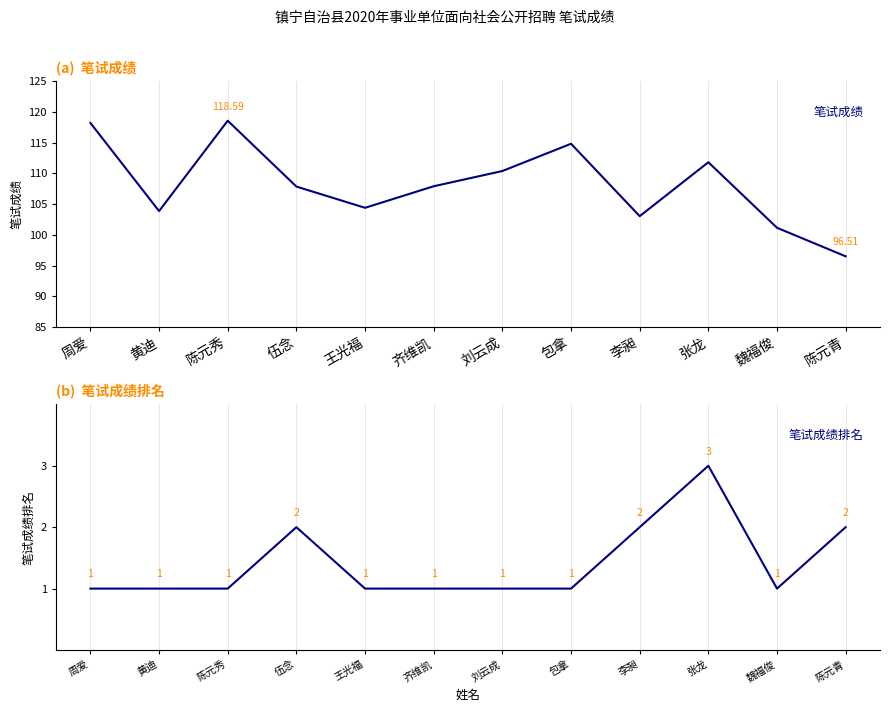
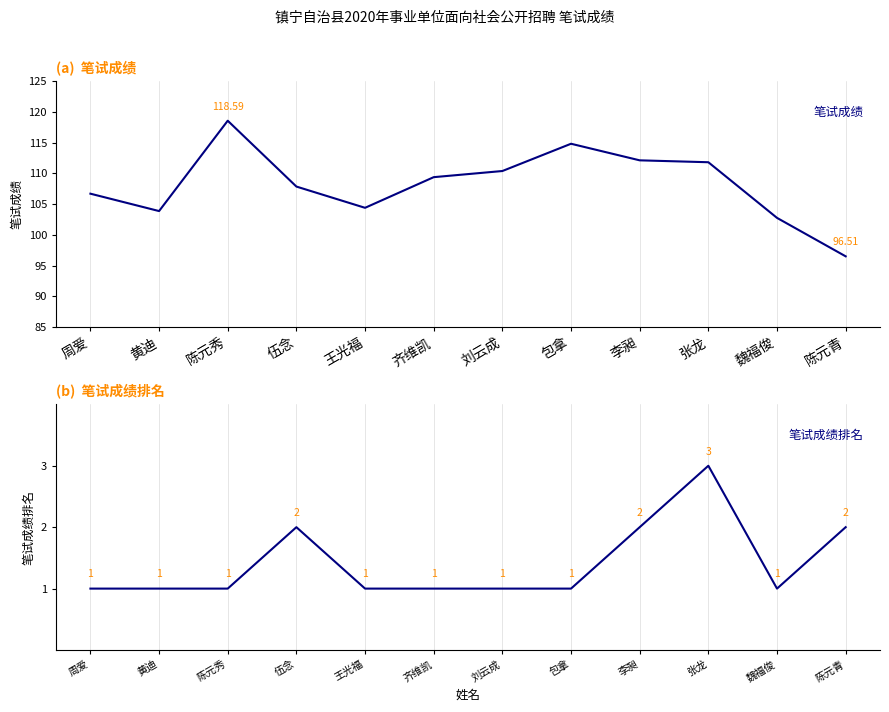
(a) 笔试成绩, 周爱: 118 -> 107
(a) 笔试成绩, 齐维凯: 108 -> 109
(a) 笔试成绩, 李昶: 103 -> 112
(a) 笔试成绩, 魏福俊: 101 -> 103
